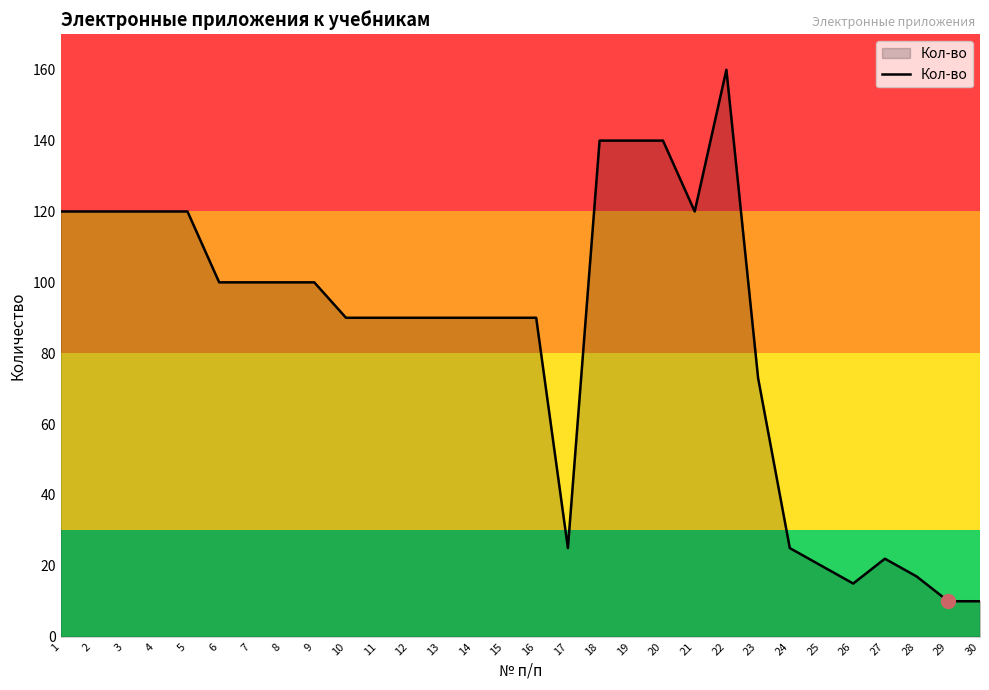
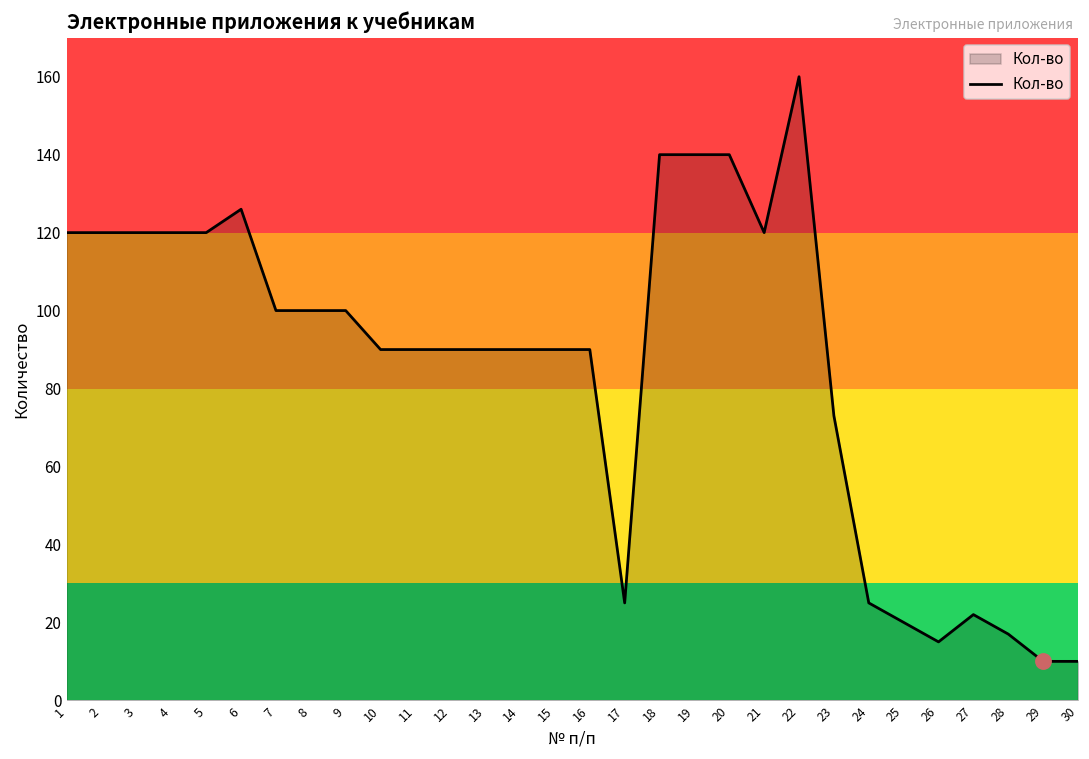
Кол-во, 6: 100 -> 126
